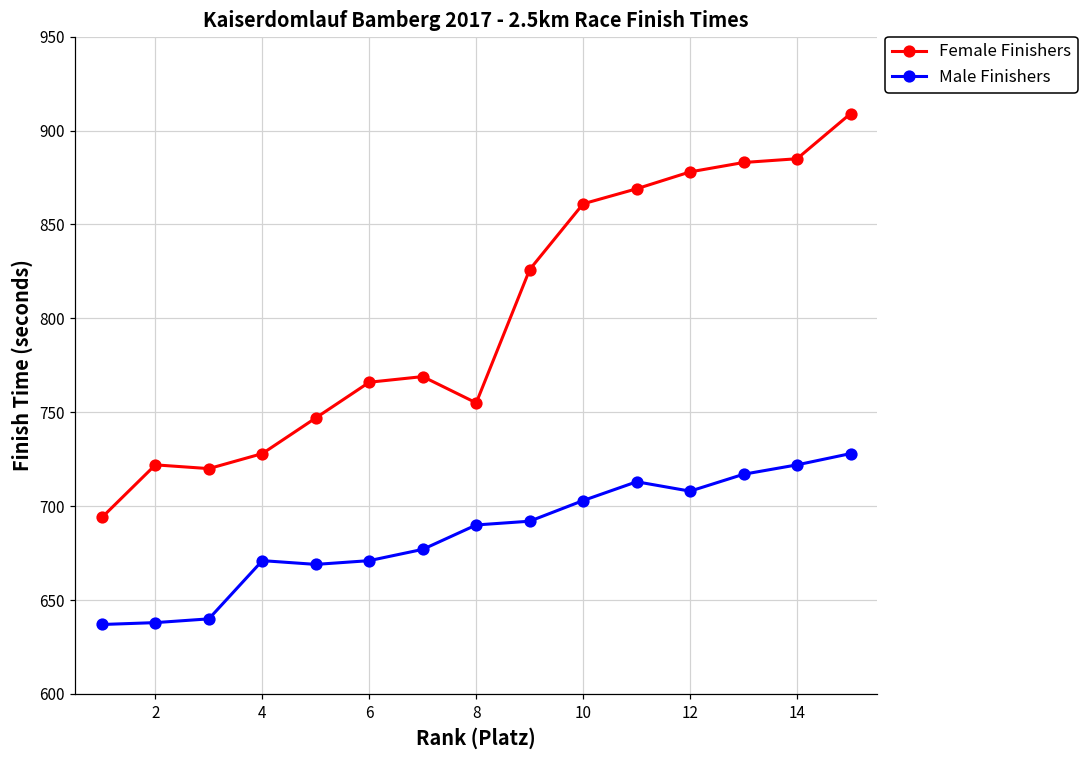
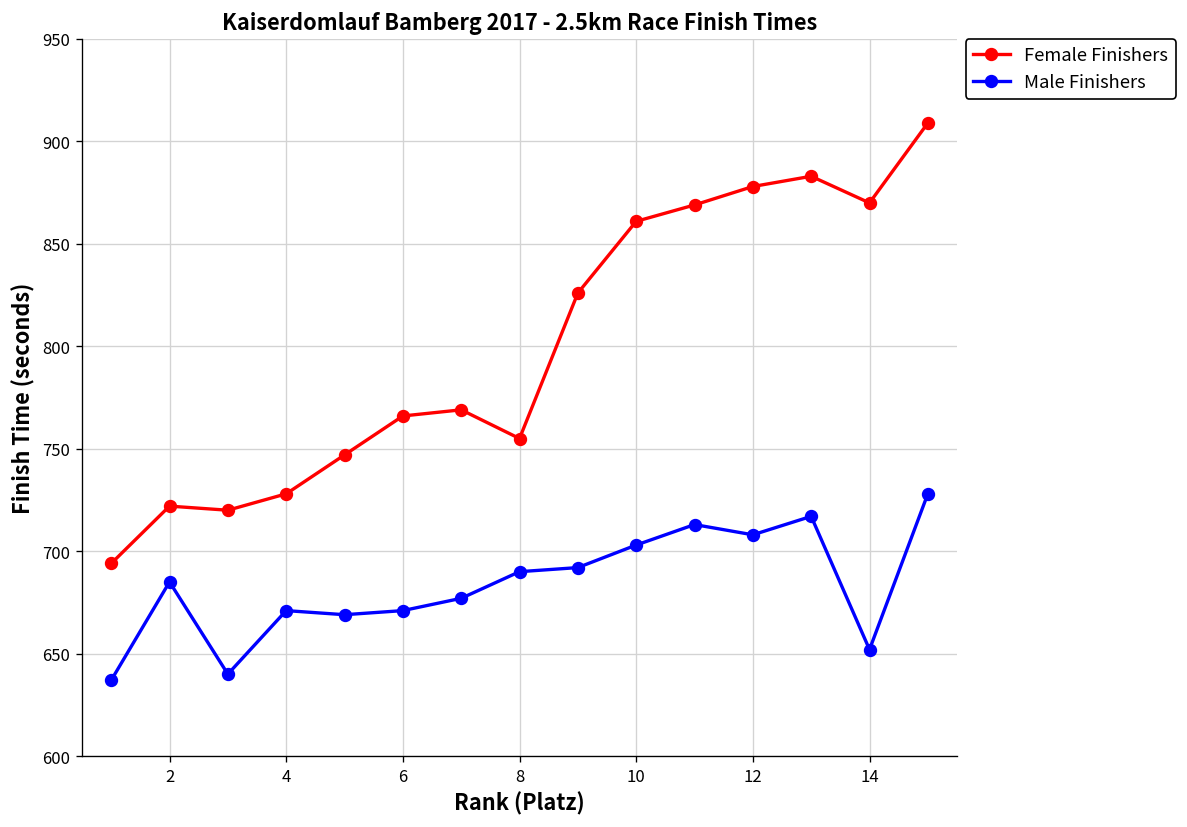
Male Finishers, 2: 638 -> 685
Female Finishers, 14: 885 -> 870
Male Finishers, 14: 722 -> 652
